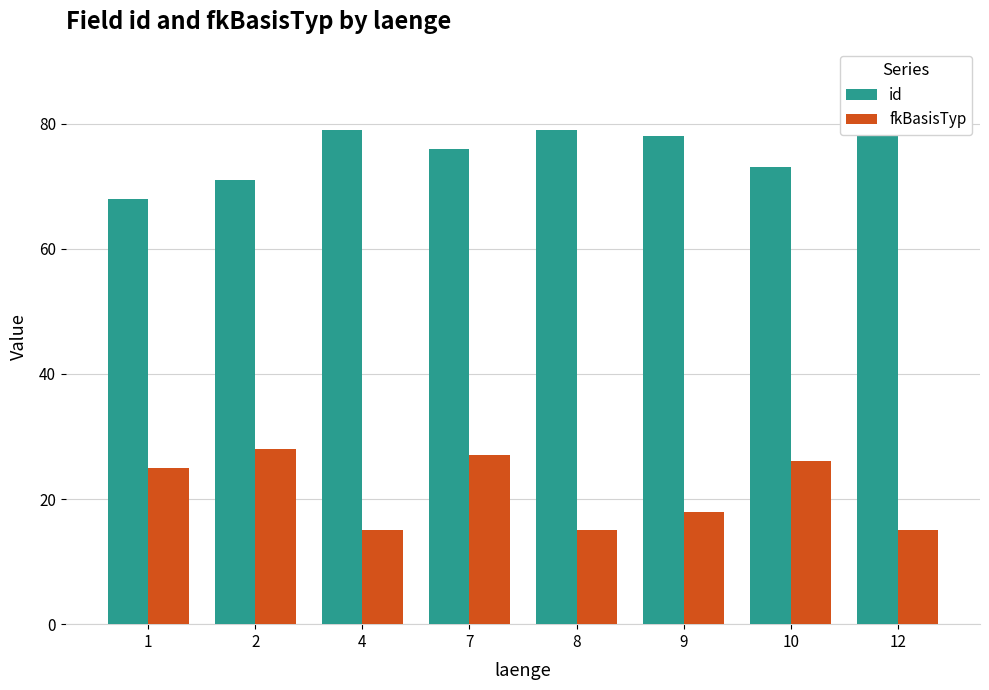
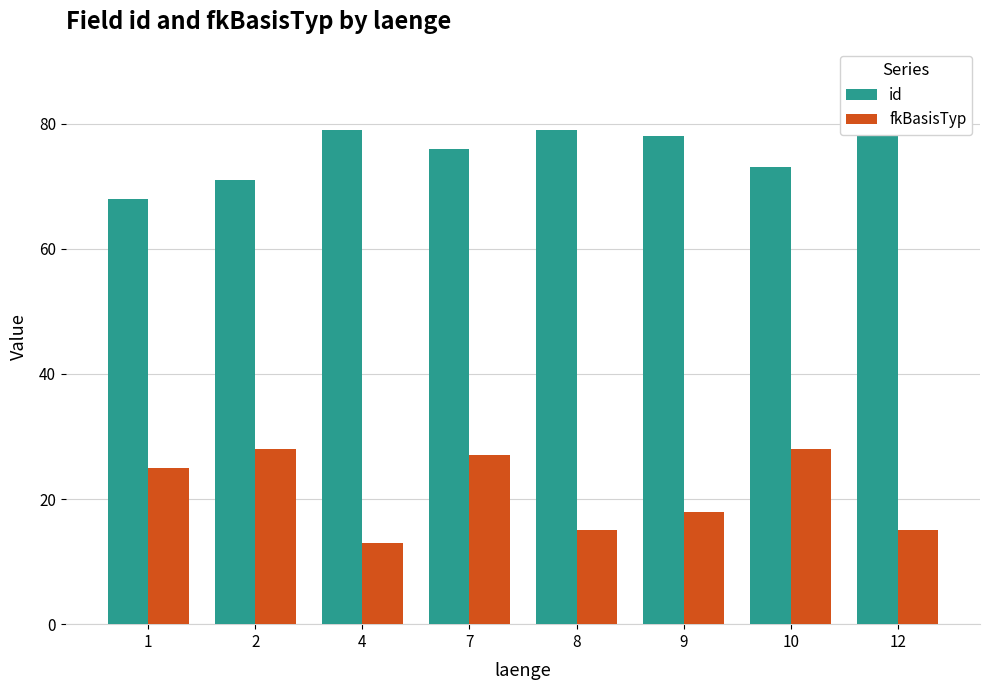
fkBasisTyp, 4: 15 -> 13
fkBasisTyp, 10: 26 -> 28
